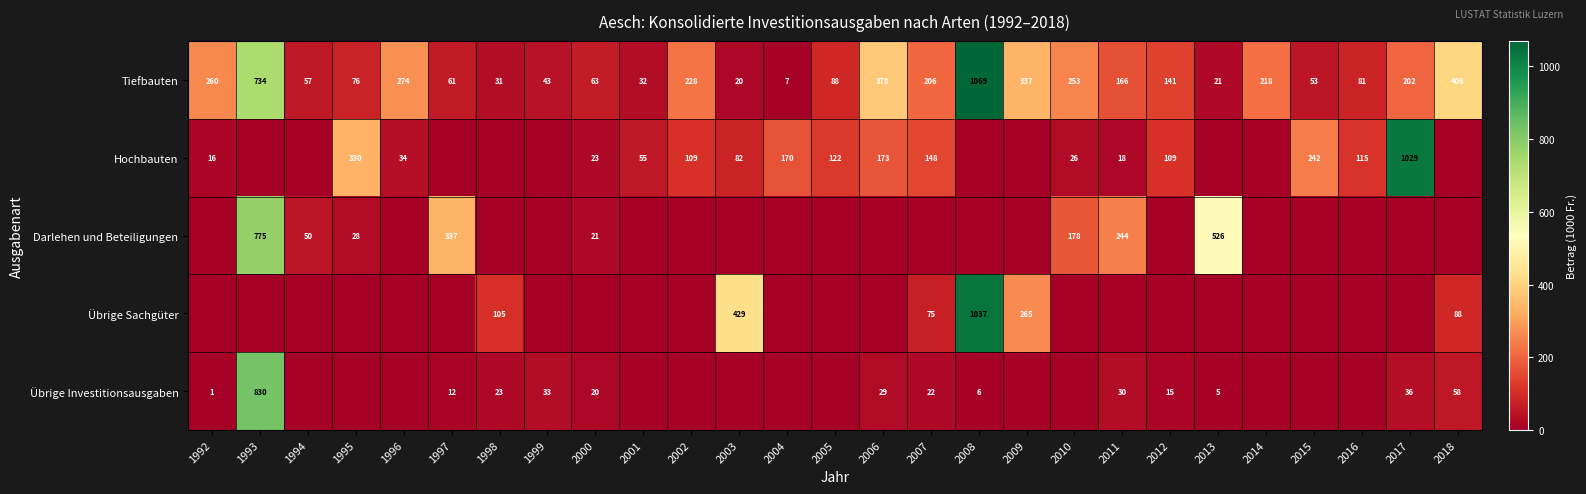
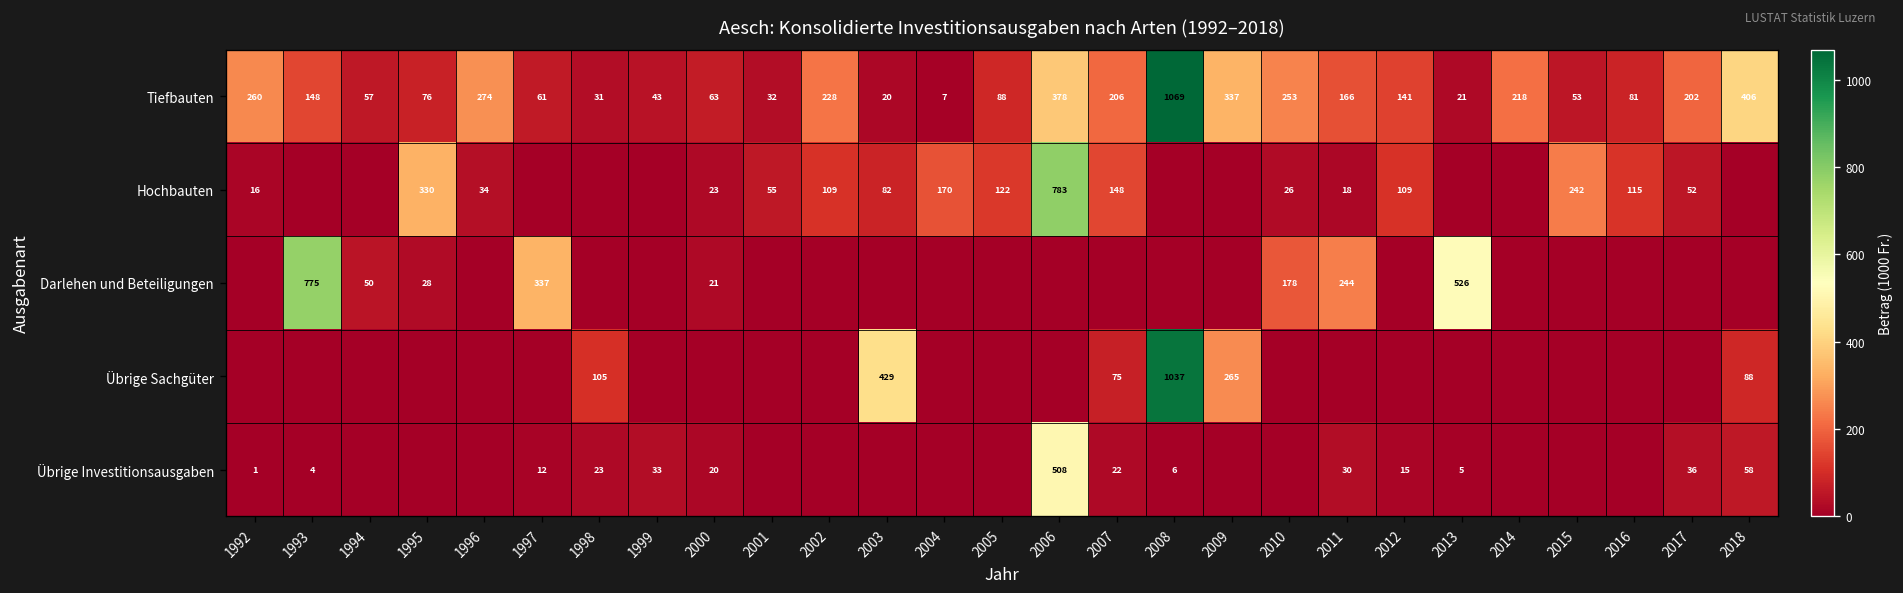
Tiefbauten, 1993: 734 -> 148
Hochbauten, 2006: 173 -> 783
Hochbauten, 2017: 1029 -> 52
Übrige Investitionsausgaben, 1993: 830 -> 4
Übrige Investitionsausgaben, 2006: 29 -> 508
